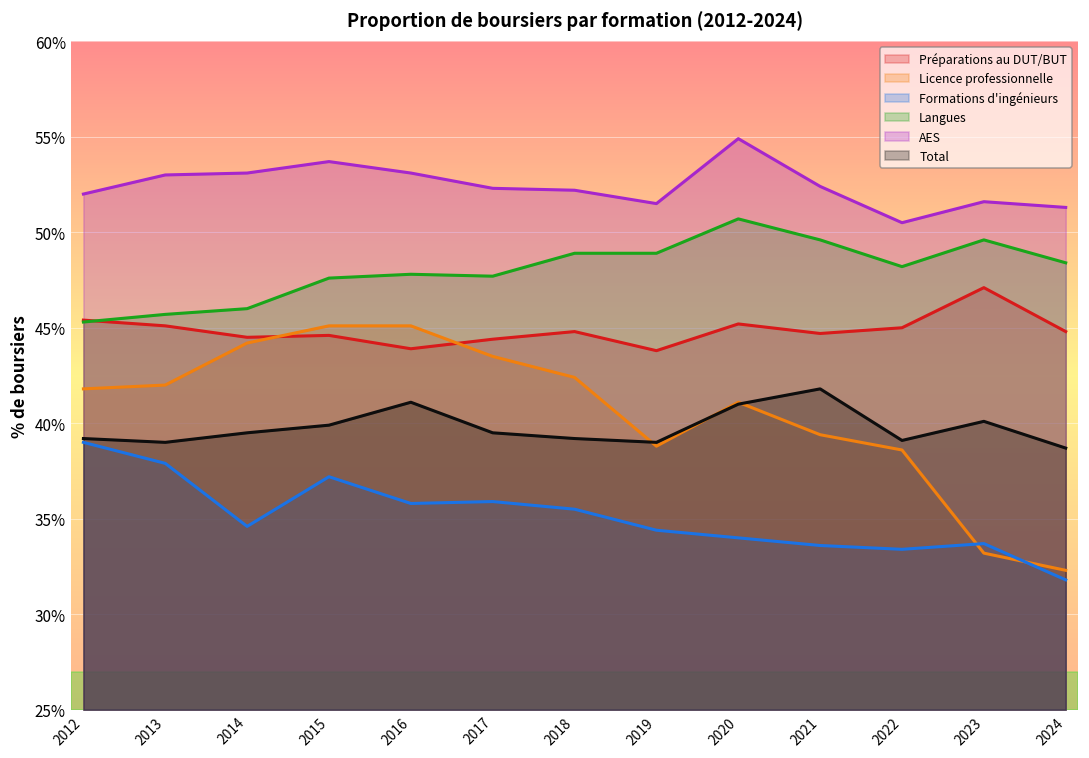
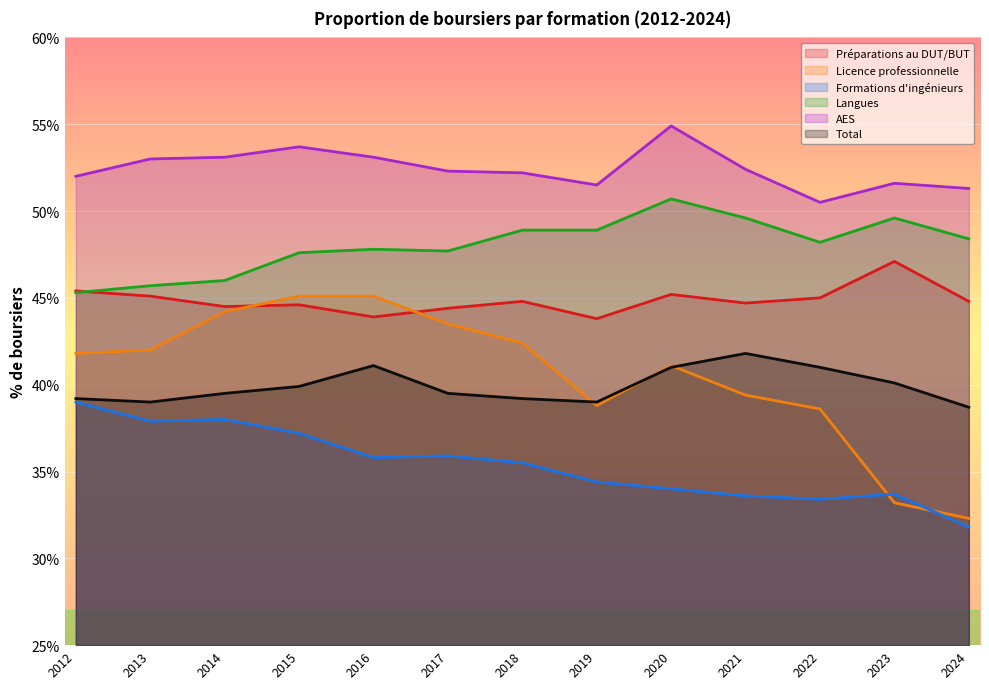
Formations d'ingénieurs, 2014: 34.6% -> 38.0%
Total, 2022: 39.1% -> 41.0%
